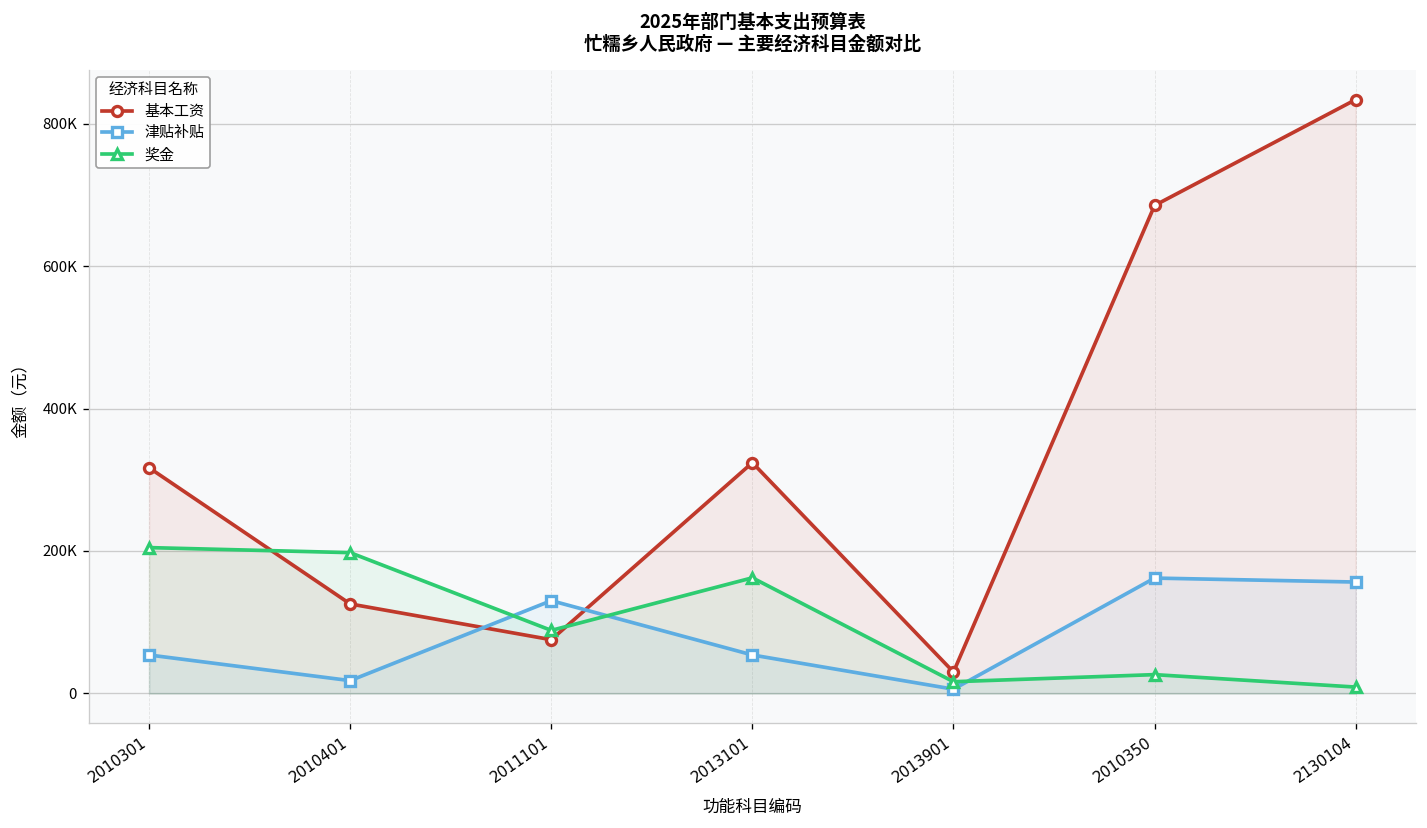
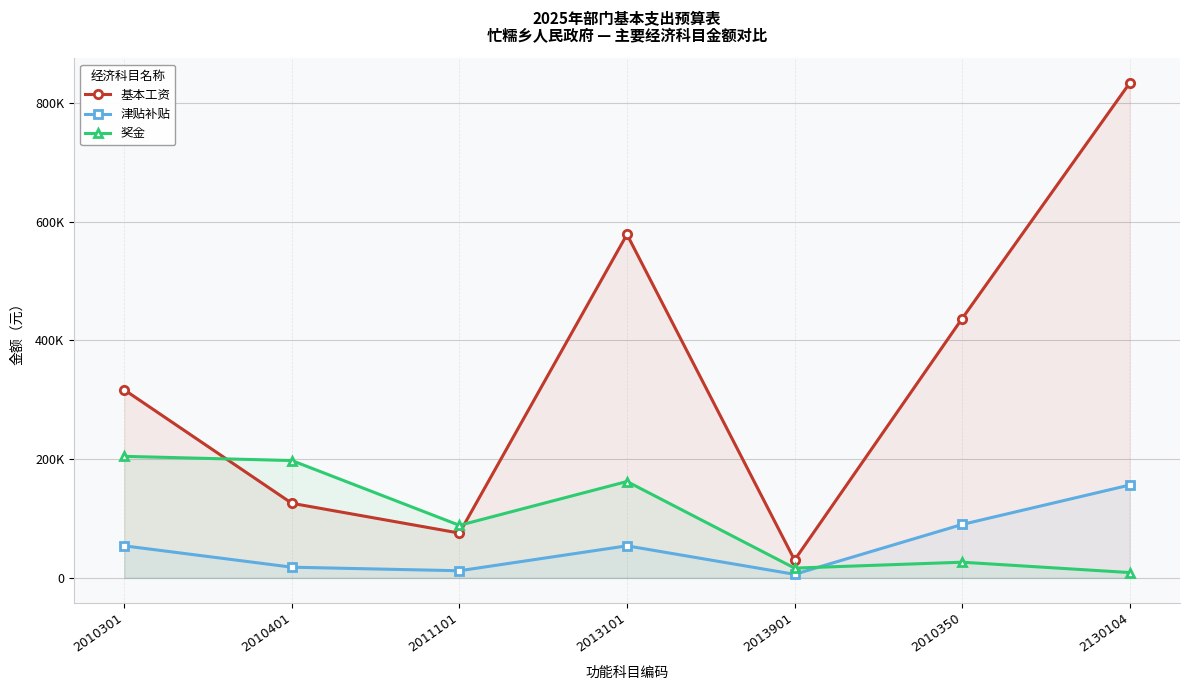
津贴补贴, 2011101: 130000 -> 10000
基本工资, 2013101: 320000 -> 580000
基本工资, 2010350: 690000 -> 440000
津贴补贴, 2010350: 160000 -> 90000
